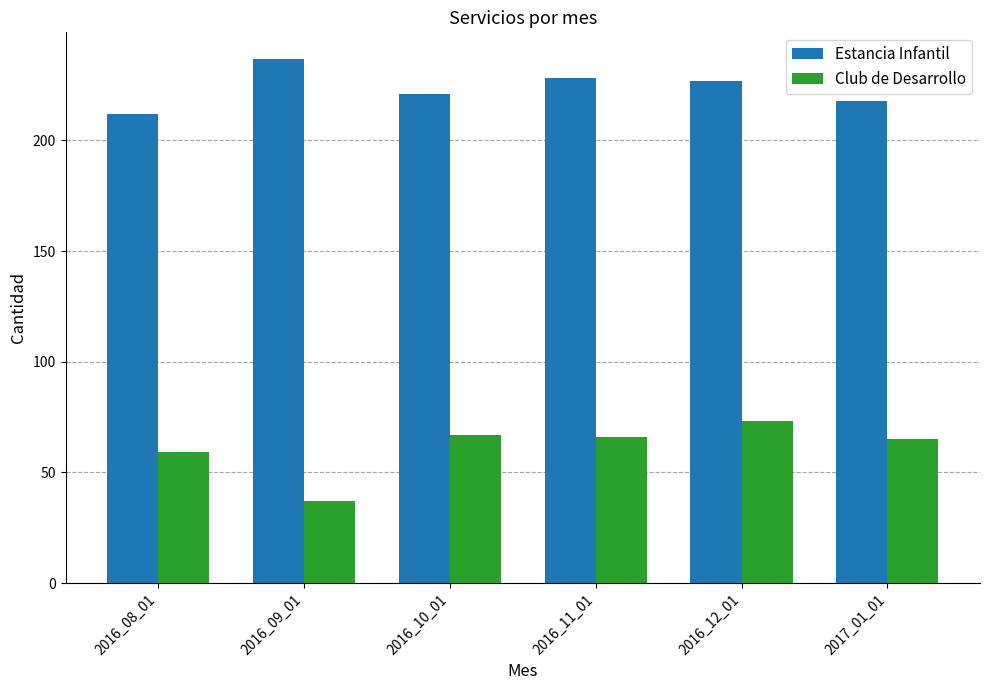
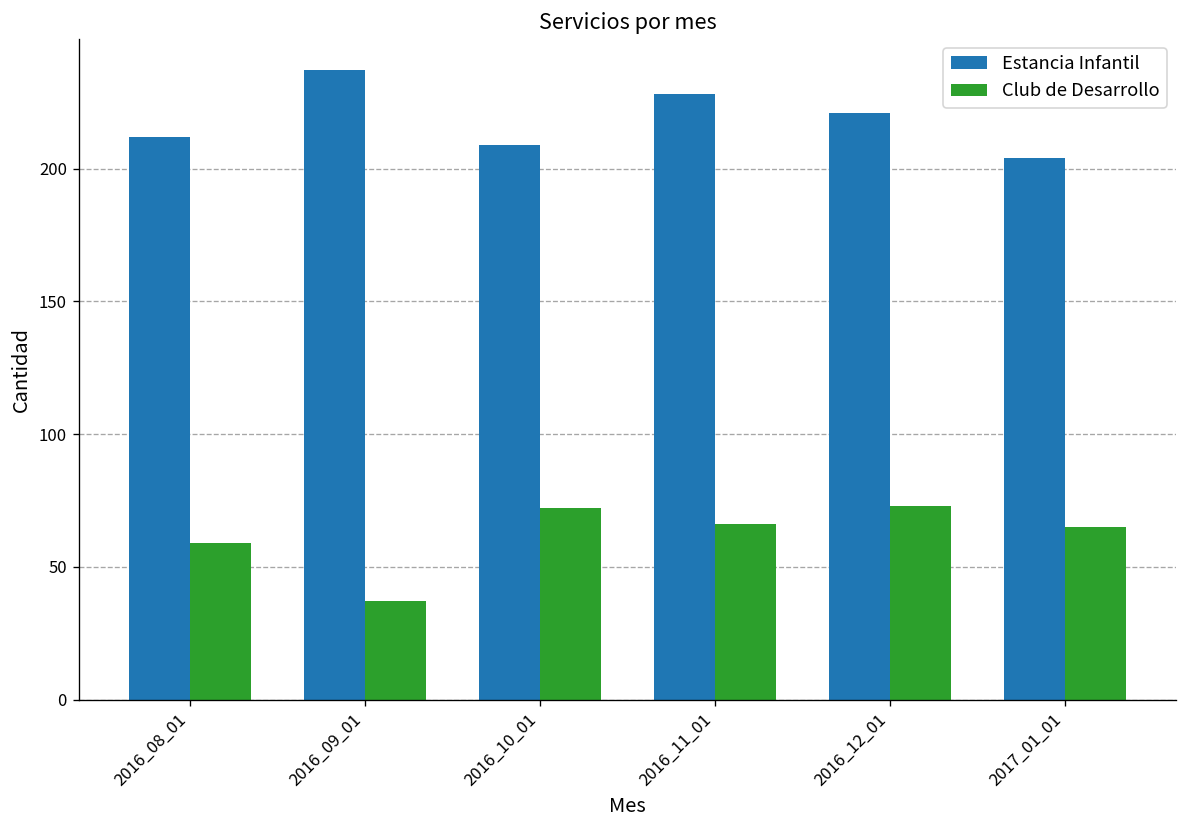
Estancia Infantil, 2016_10_01: 221 -> 209
Club de Desarrollo, 2016_10_01: 67 -> 72
Estancia Infantil, 2016_12_01: 227 -> 221
Estancia Infantil, 2017_01_01: 218 -> 204
